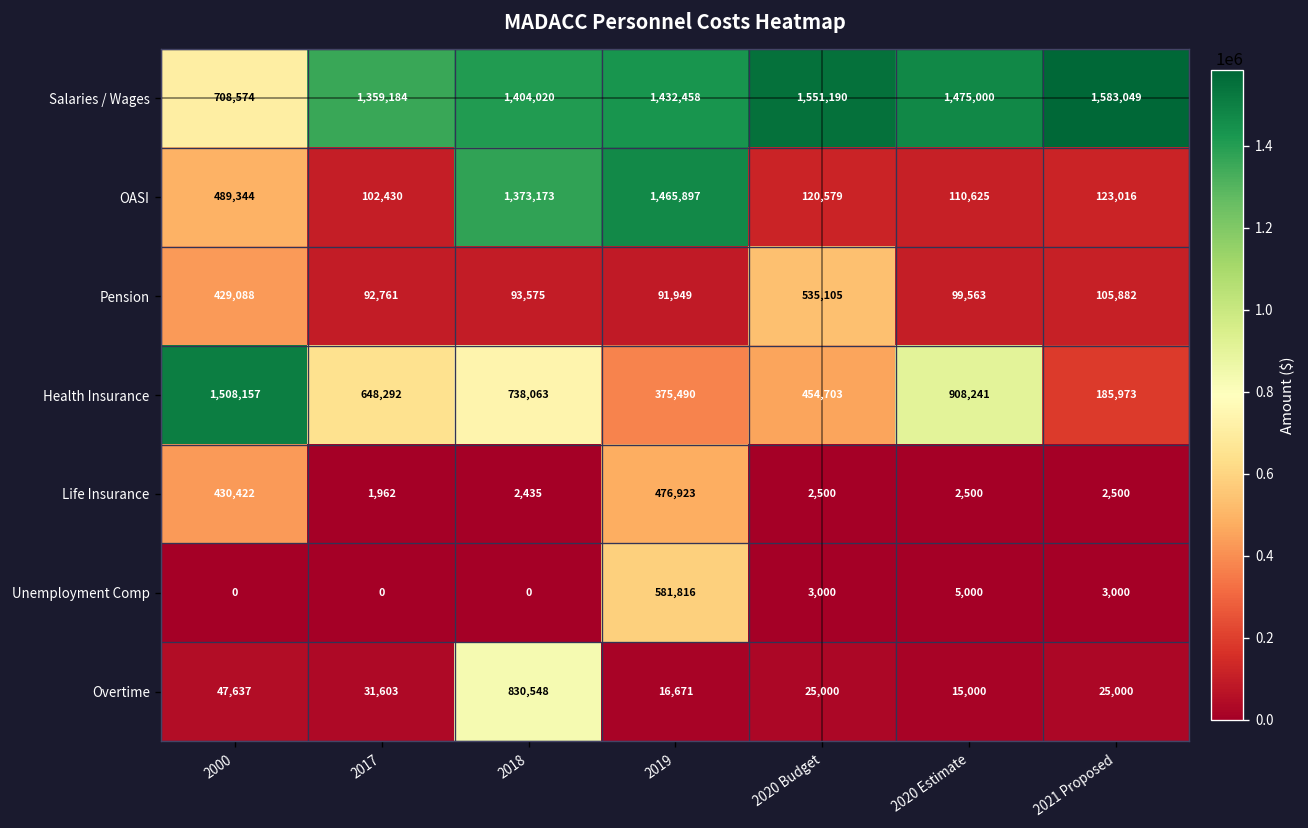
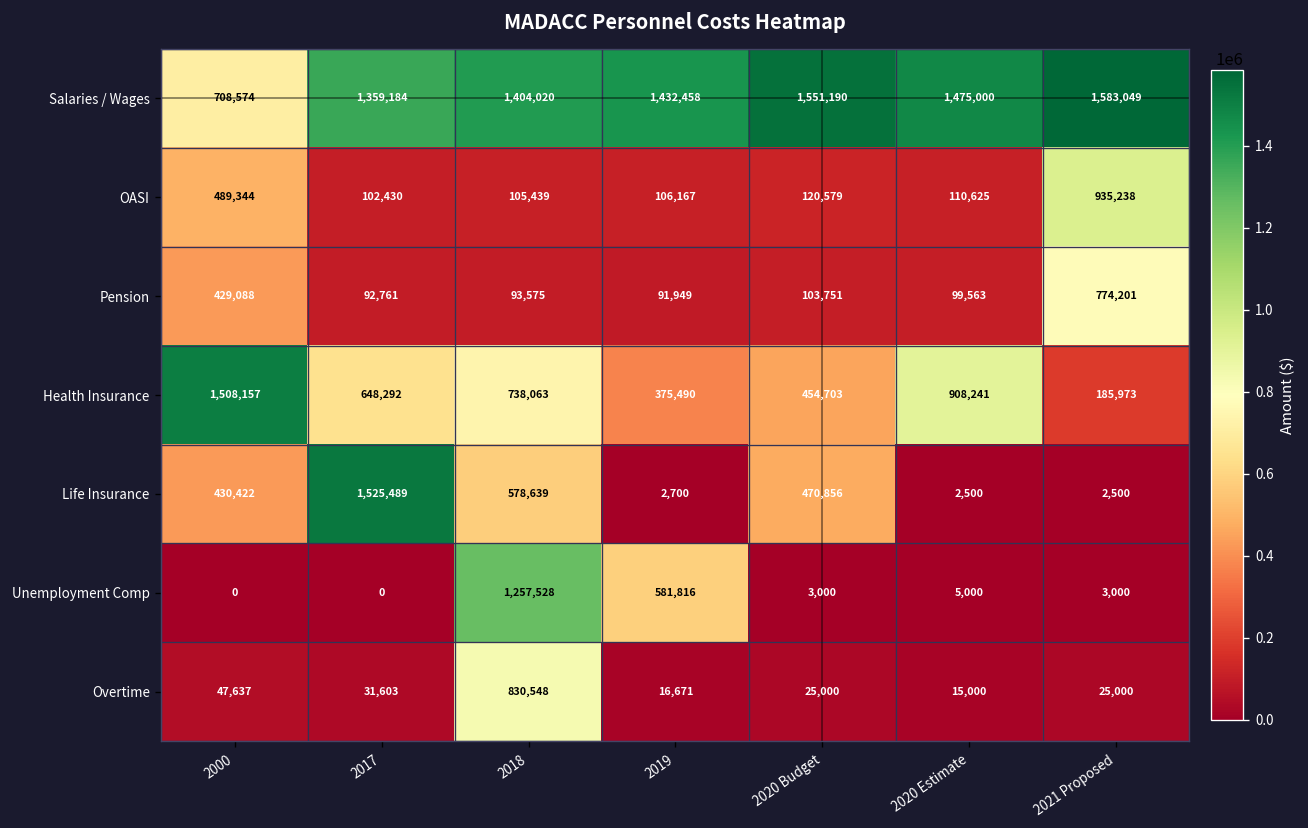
OASI, 2018: 1,373,173 -> 105,439
OASI, 2019: 1,465,897 -> 106,167
OASI, 2021 Proposed: 123,016 -> 935,238
Pension, 2020 Budget: 535,105 -> 103,751
Pension, 2021 Proposed: 105,882 -> 774,201
Life Insurance, 2017: 1,962 -> 1,525,489
Life Insurance, 2018: 2,435 -> 578,639
Life Insurance, 2019: 476,923 -> 2,700
Life Insurance, 2020 Budget: 2,500 -> 470,856
Unemployment Comp, 2018: 0 -> 1,257,528
